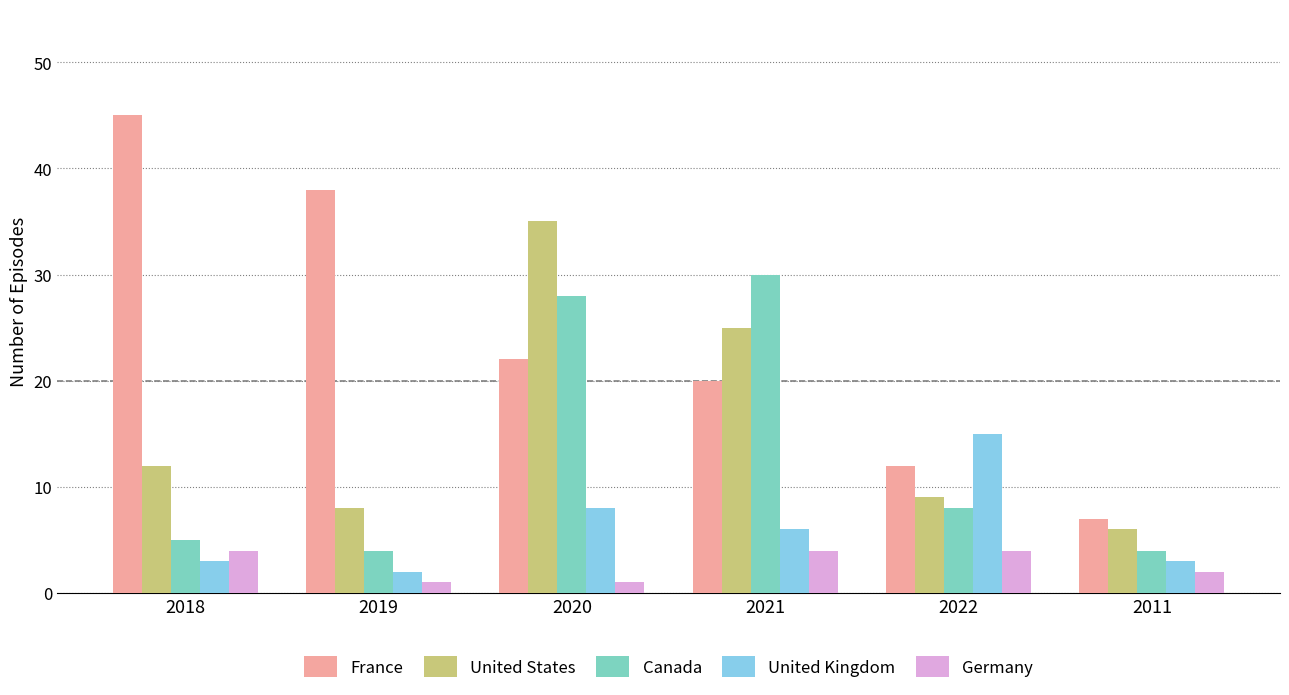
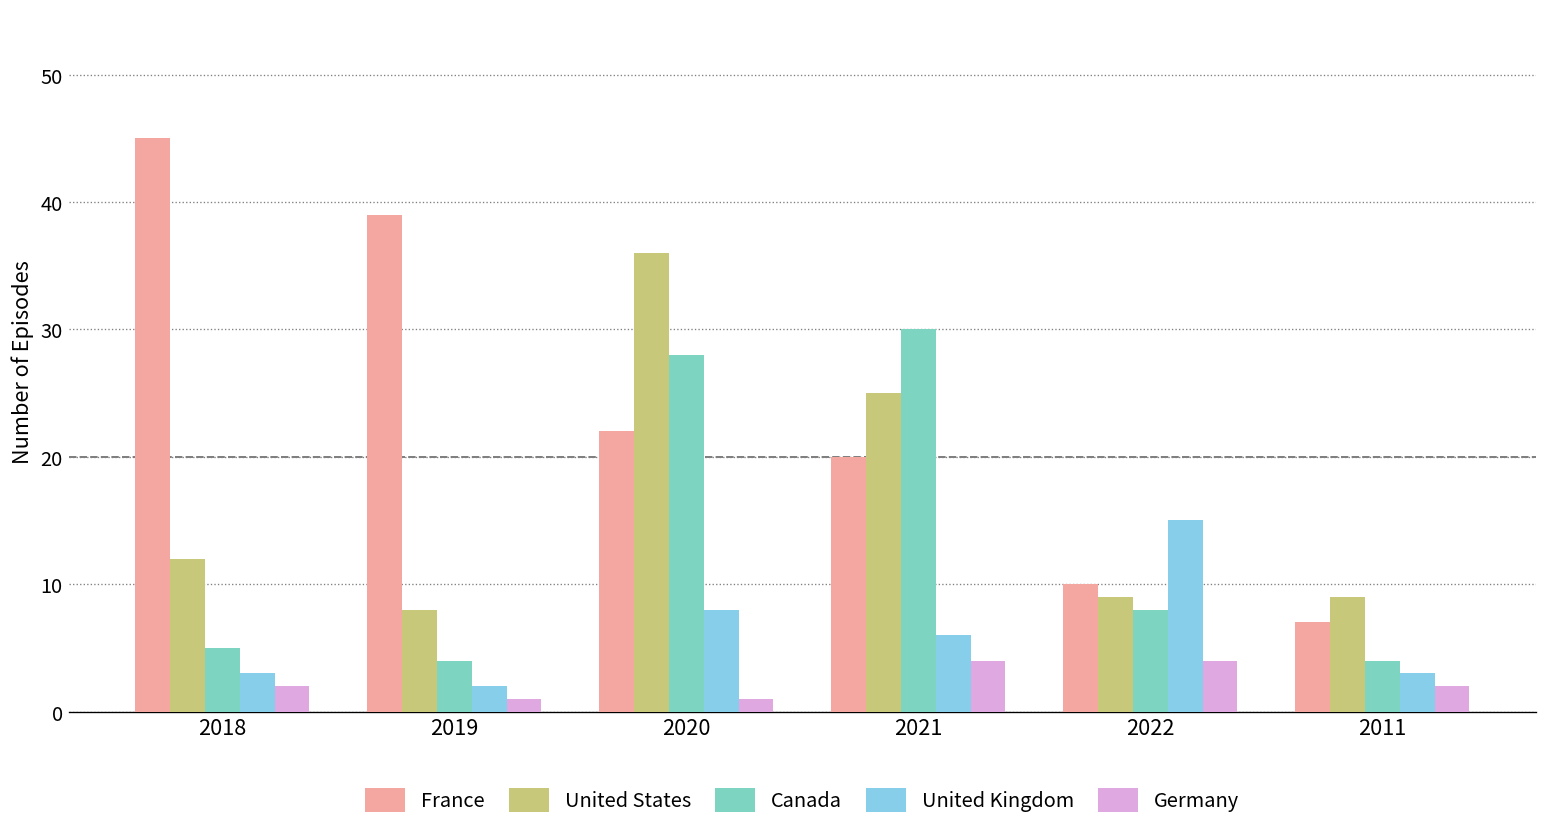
Germany, 2018: 4 -> 2
France, 2019: 38 -> 39
United States, 2020: 35 -> 36
France, 2022: 12 -> 10
United States, 2011: 6 -> 9
